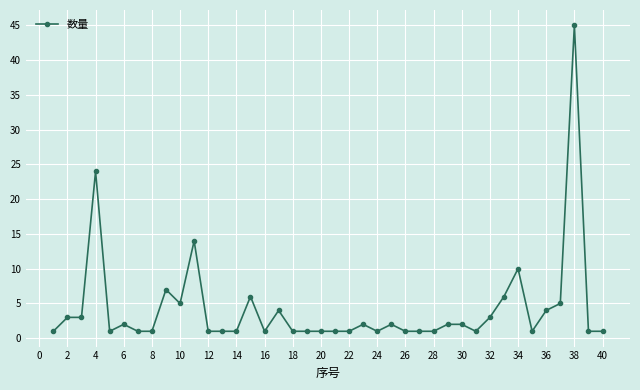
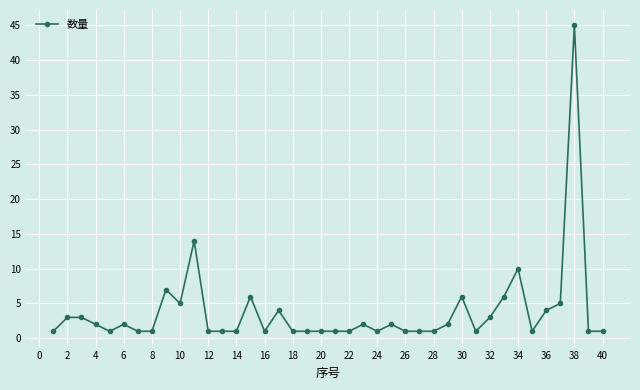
4: 24 -> 2
30: 2 -> 6
